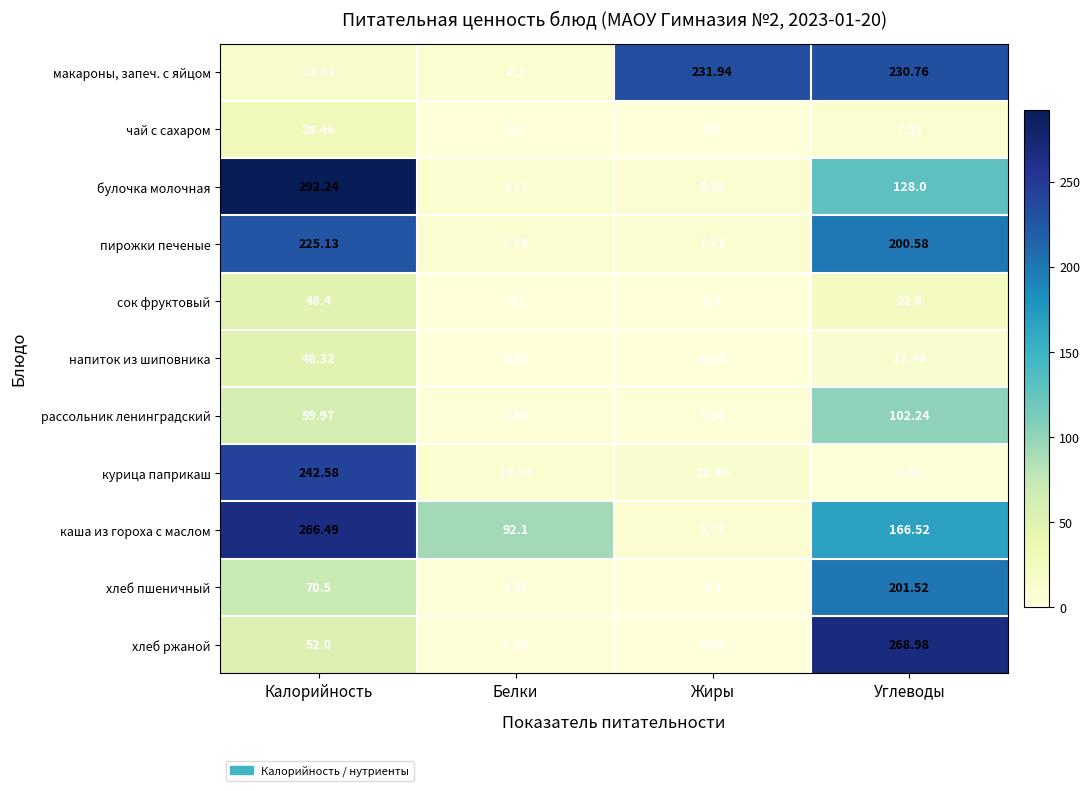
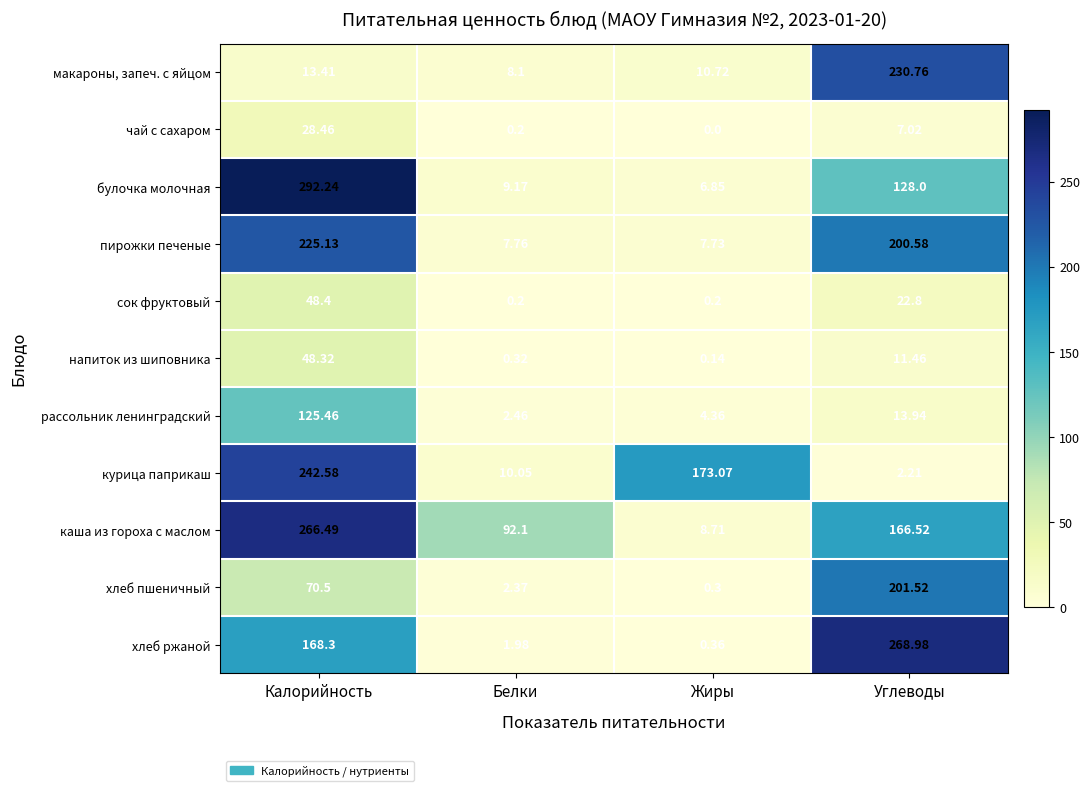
макароны, запеч. с яйцом, Жиры: 231.94 -> 10.72
рассольник ленинградский, Калорийность: 59.97 -> 125.46
рассольник ленинградский, Углеводы: 102.24 -> 13.94
курица паприкаш, Жиры: 10.66 -> 173.07
хлеб ржаной, Калорийность: 52.0 -> 168.3
